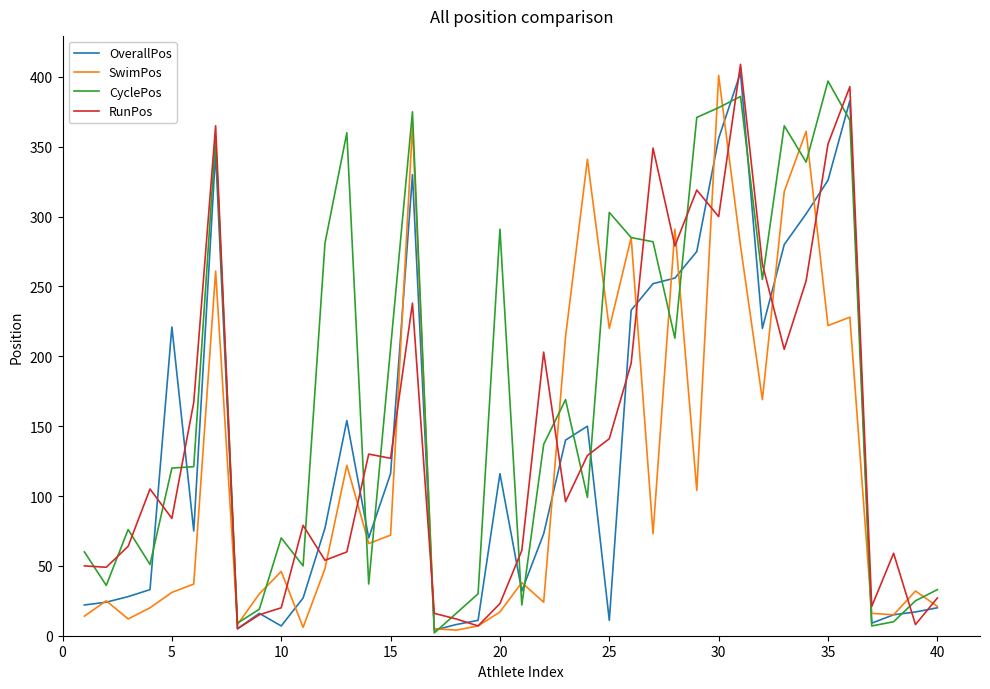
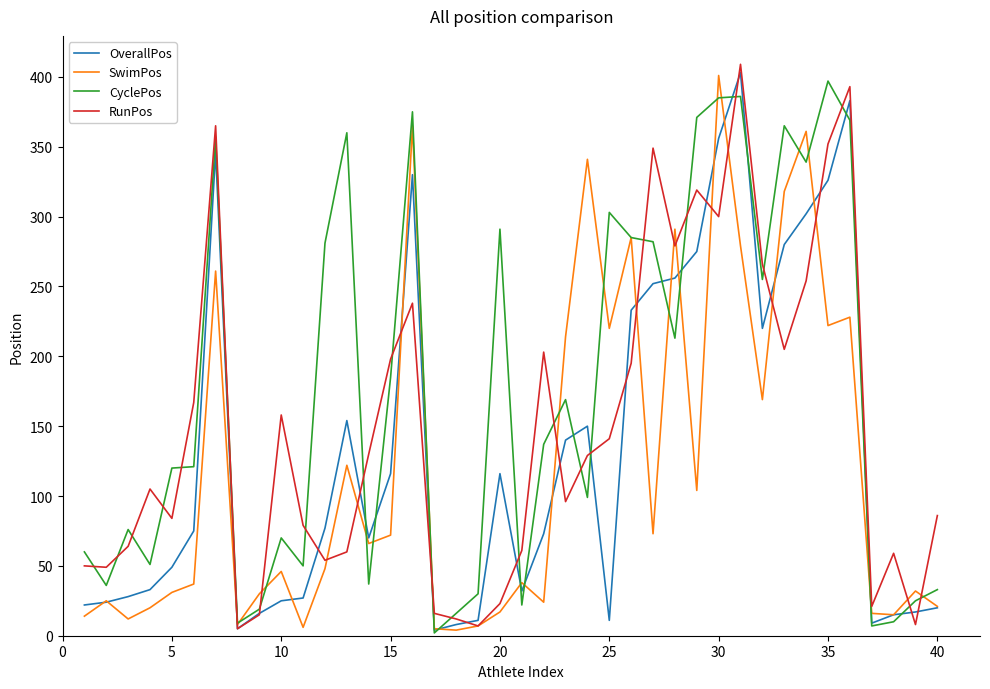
OverallPos, 5: 221 -> 49
OverallPos, 10: 7 -> 25
RunPos, 10: 20 -> 158
CyclePos, 15: 206 -> 185
RunPos, 15: 127 -> 198
CyclePos, 30: 378 -> 385
RunPos, 40: 27 -> 86
